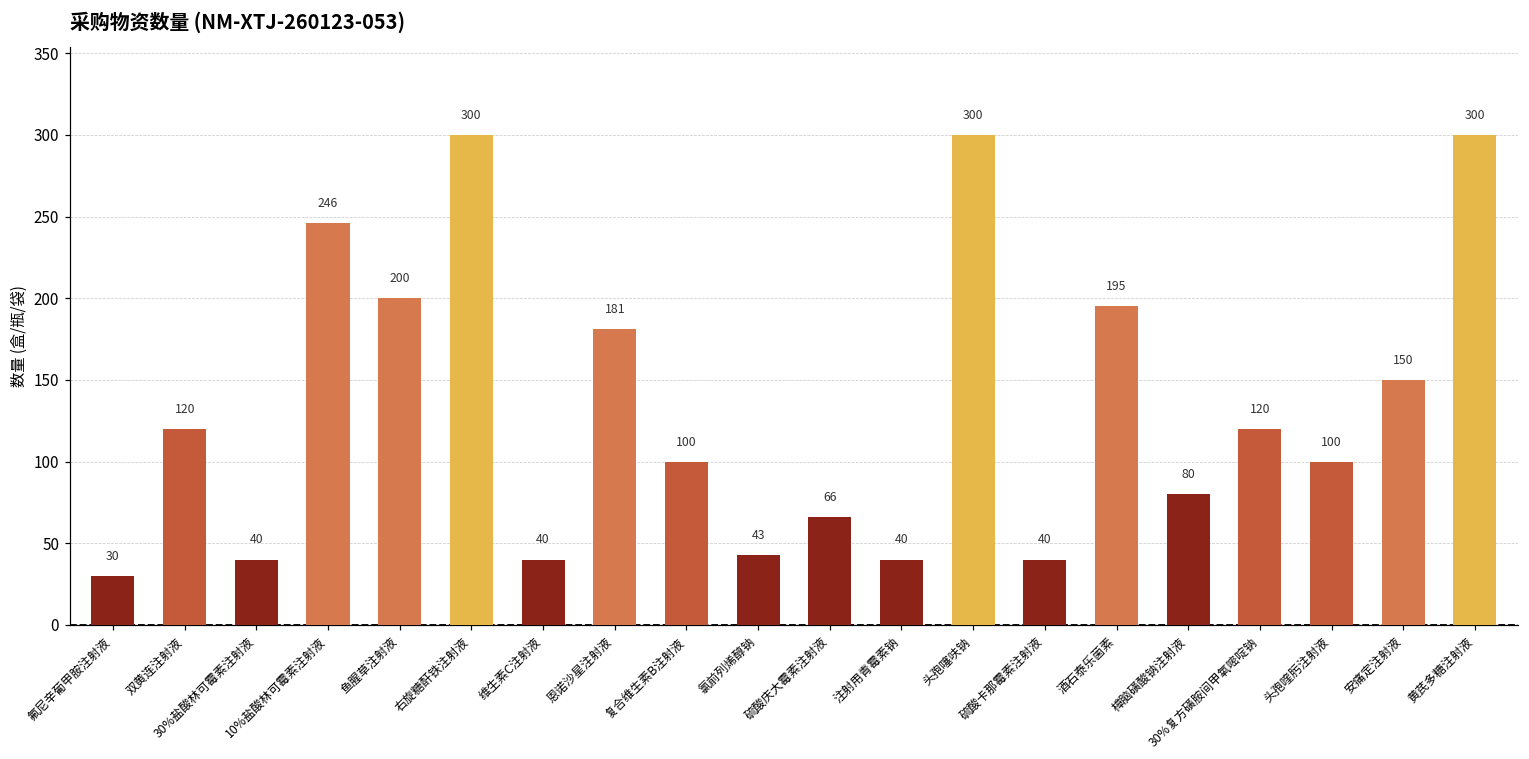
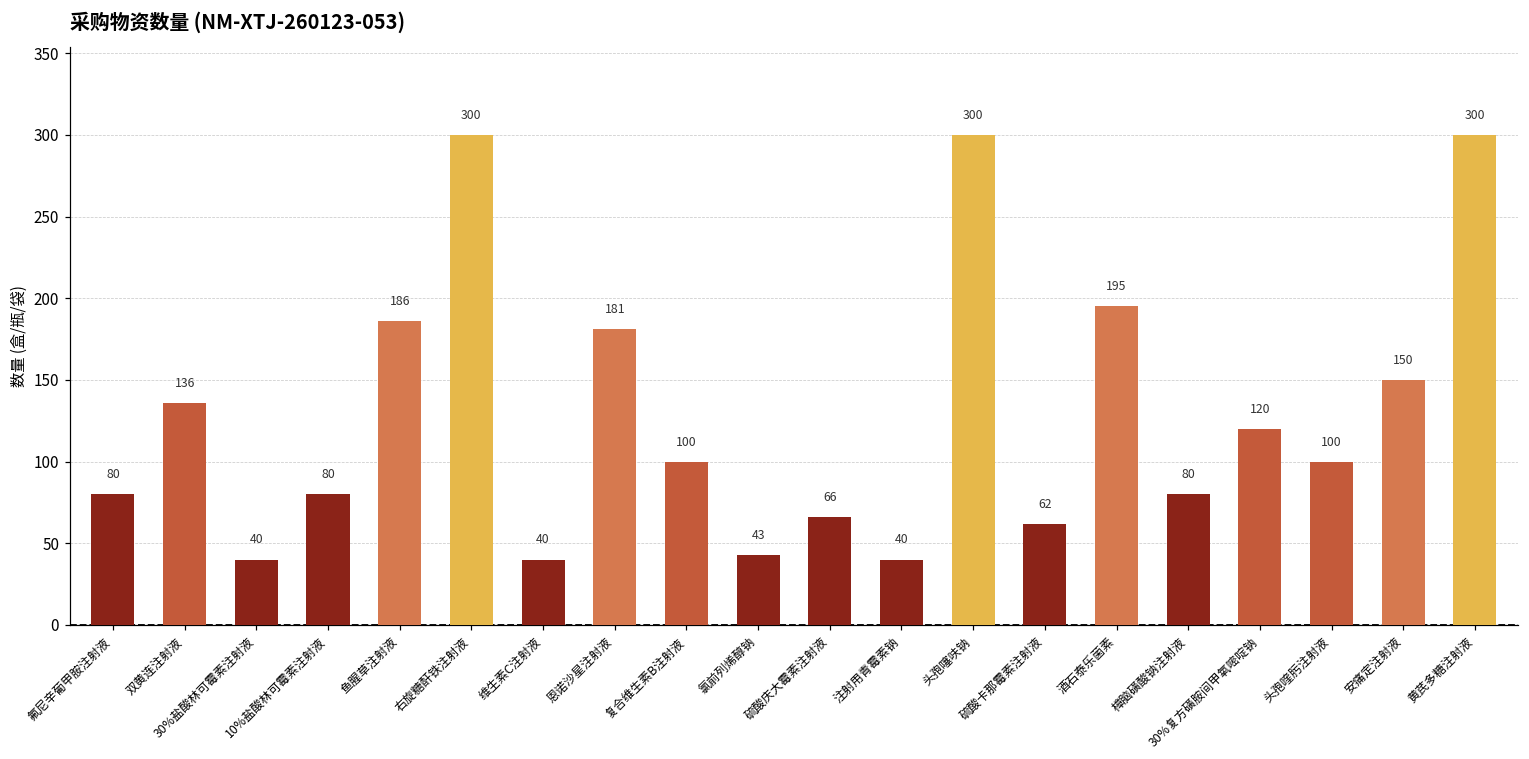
氟尼辛葡甲胺注射液: 30 -> 80
双黄连注射液: 120 -> 136
10%盐酸林可霉素注射液: 246 -> 80
鱼腥草注射液: 200 -> 186
硫酸卡那霉素注射液: 40 -> 62
